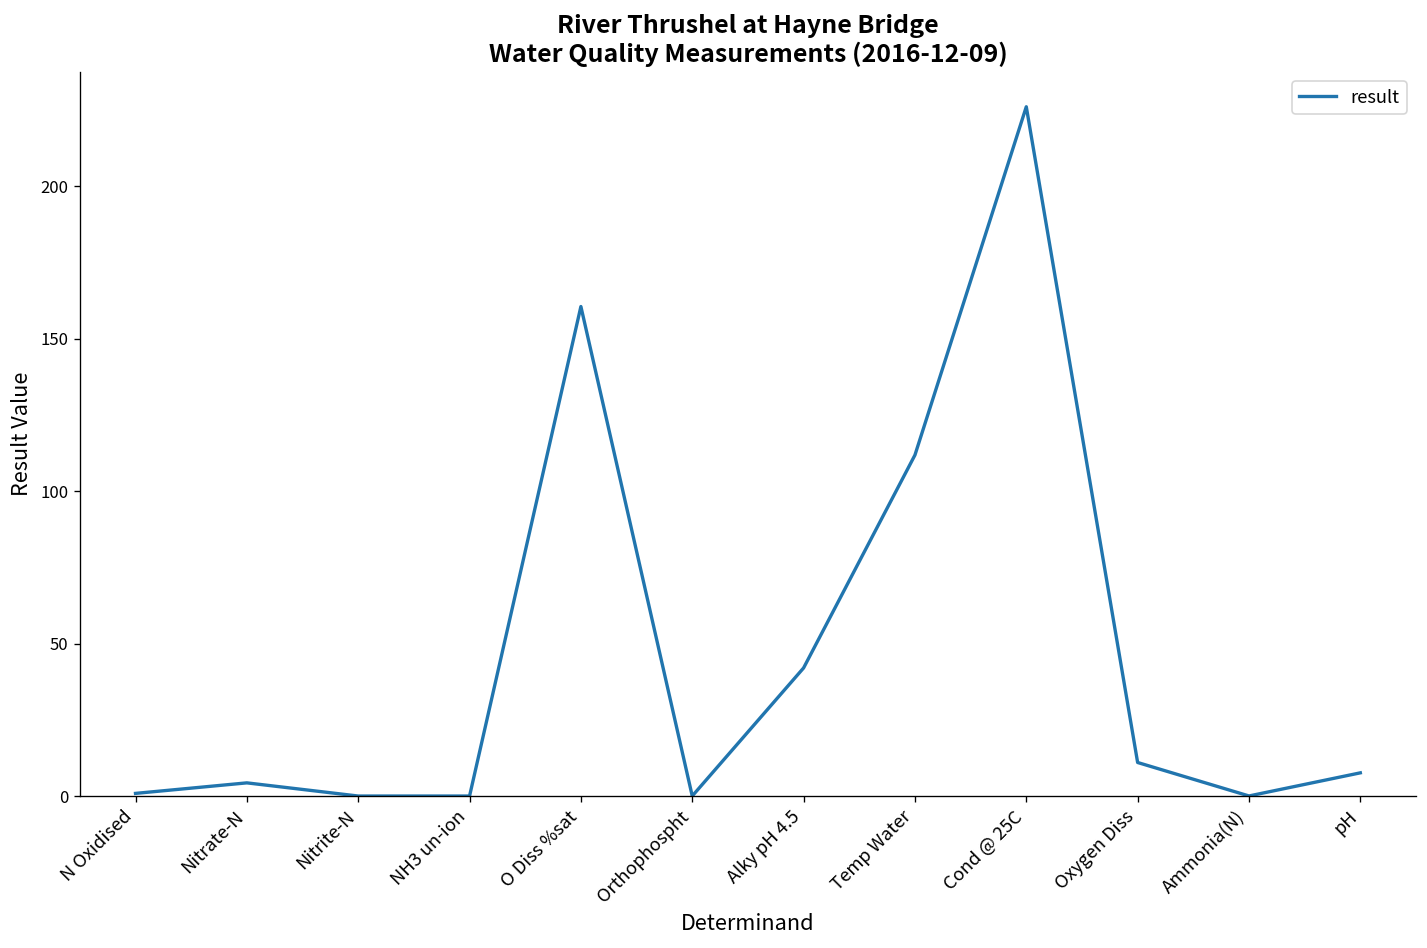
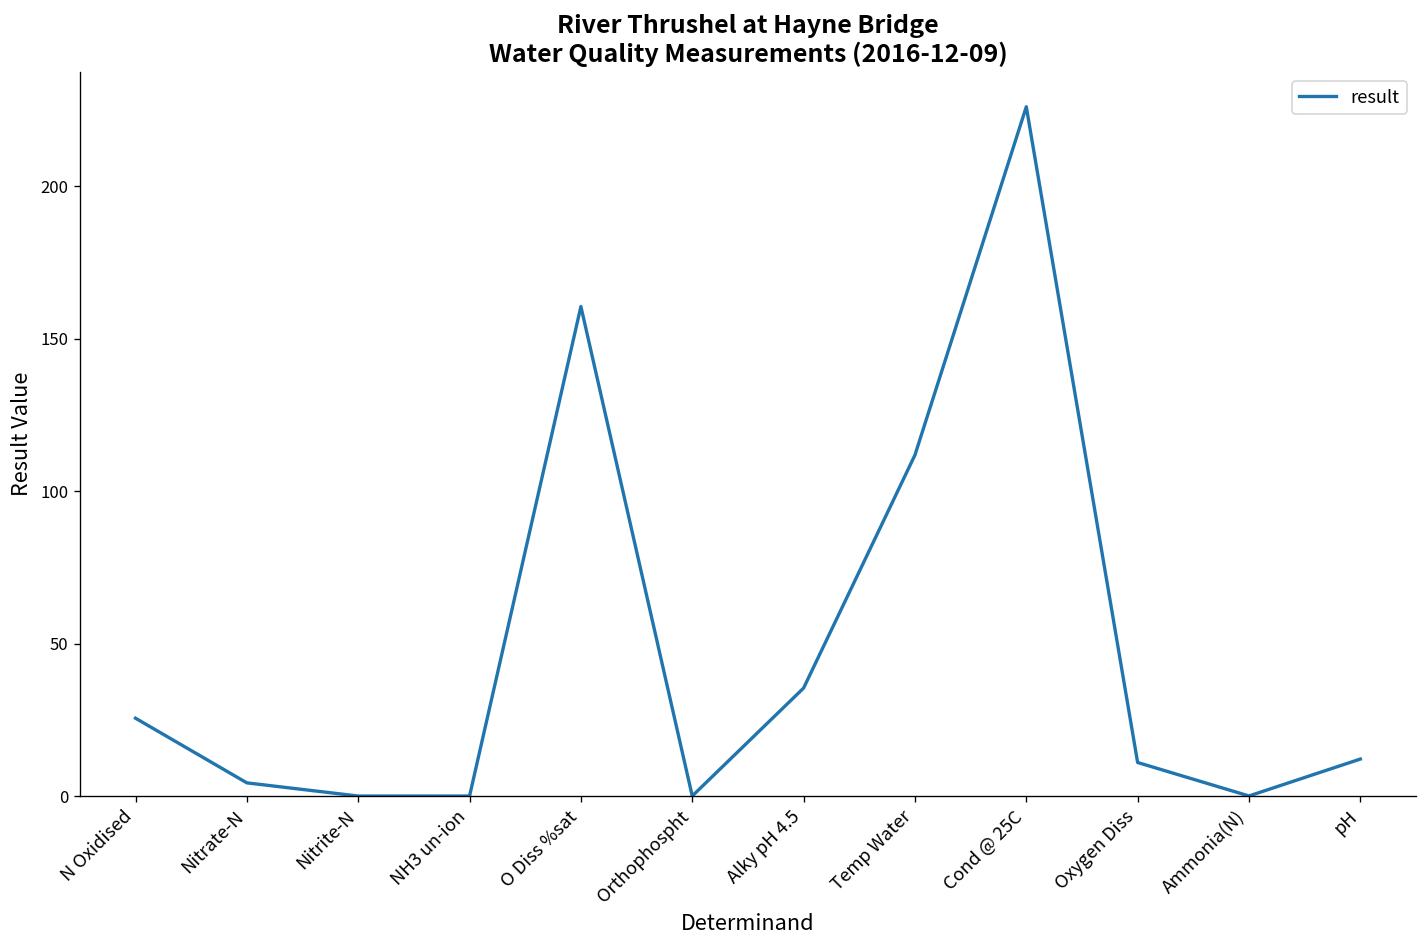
N Oxidised: 1 -> 26
Alky pH 4.5: 42 -> 35
pH: 8 -> 12
